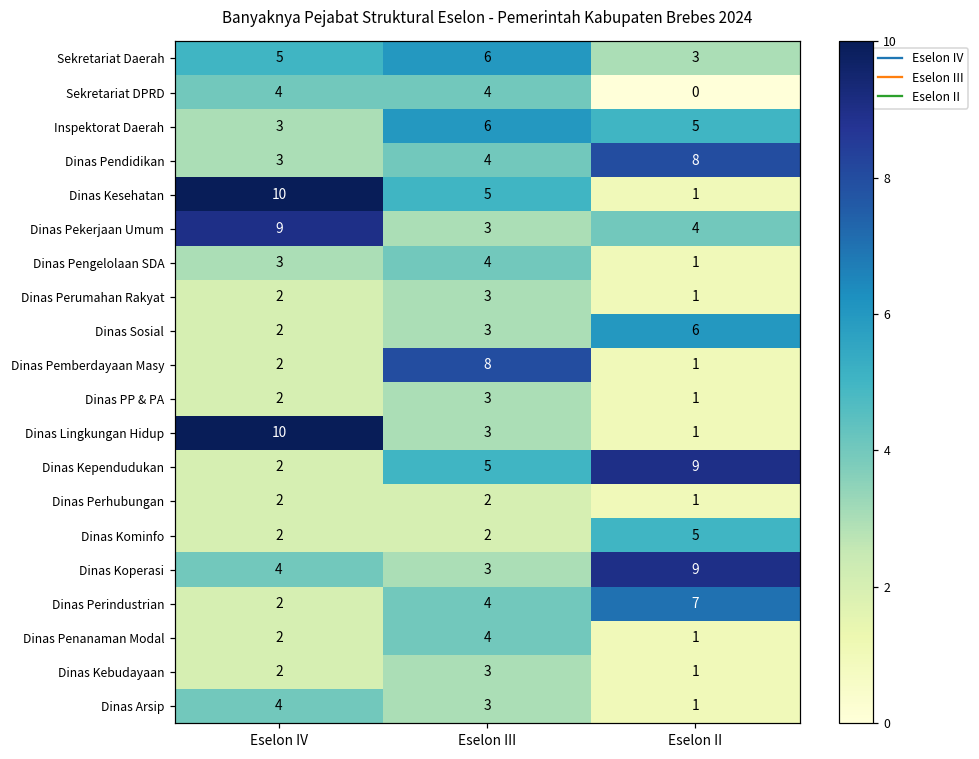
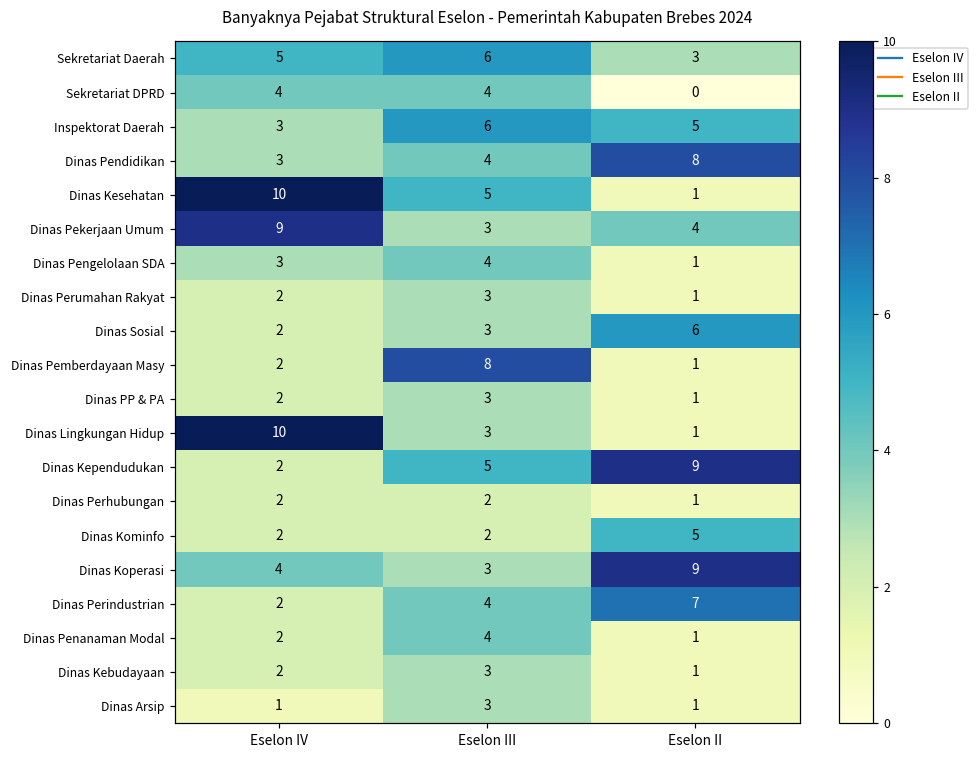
Dinas Arsip, Eselon IV: 4 -> 1
